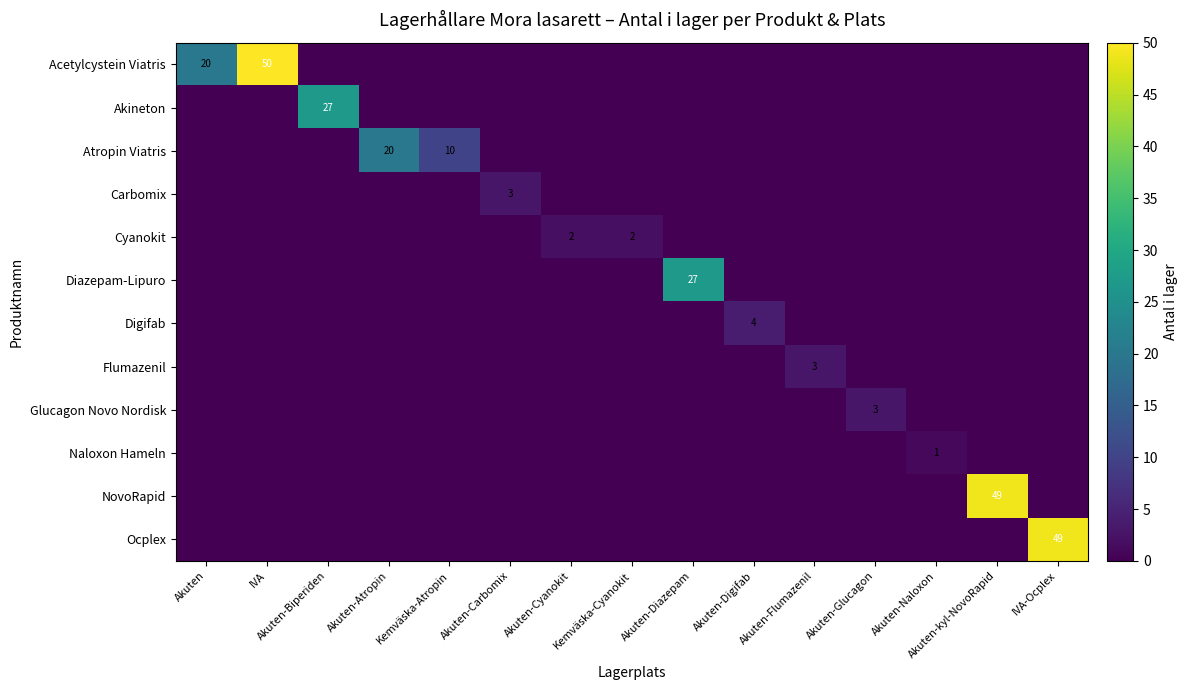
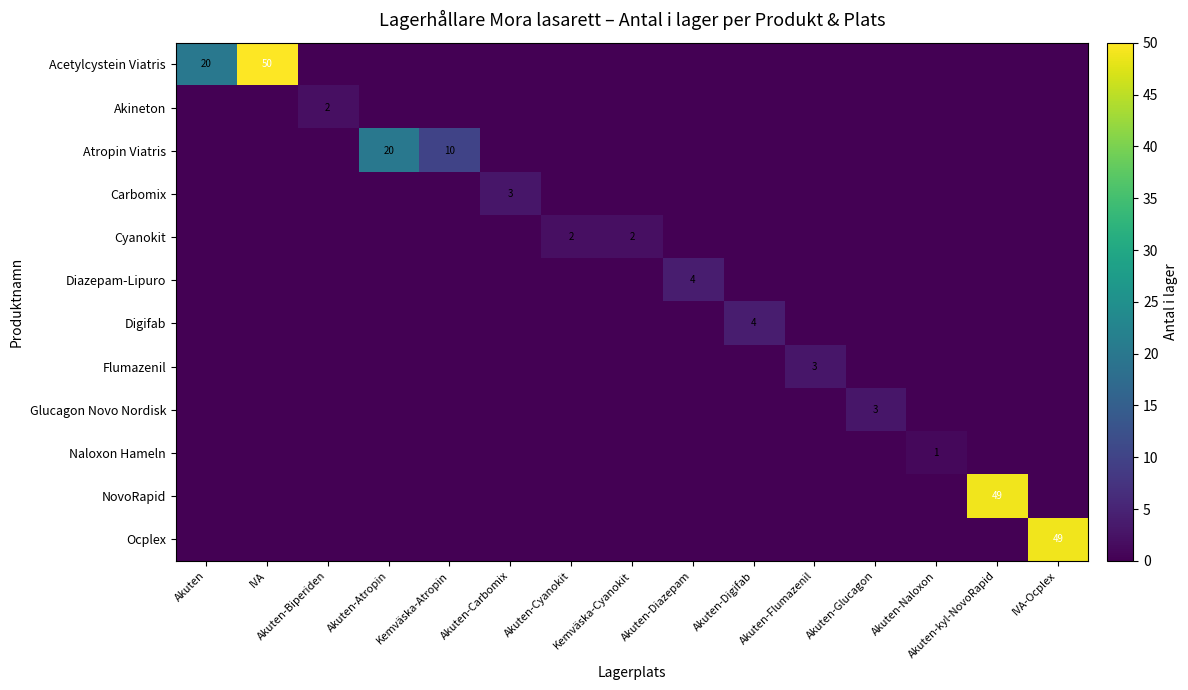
Akineton, Akuten-Biperiden: 27 -> 2
Diazepam-Lipuro, Akuten-Diazepam: 27 -> 4
